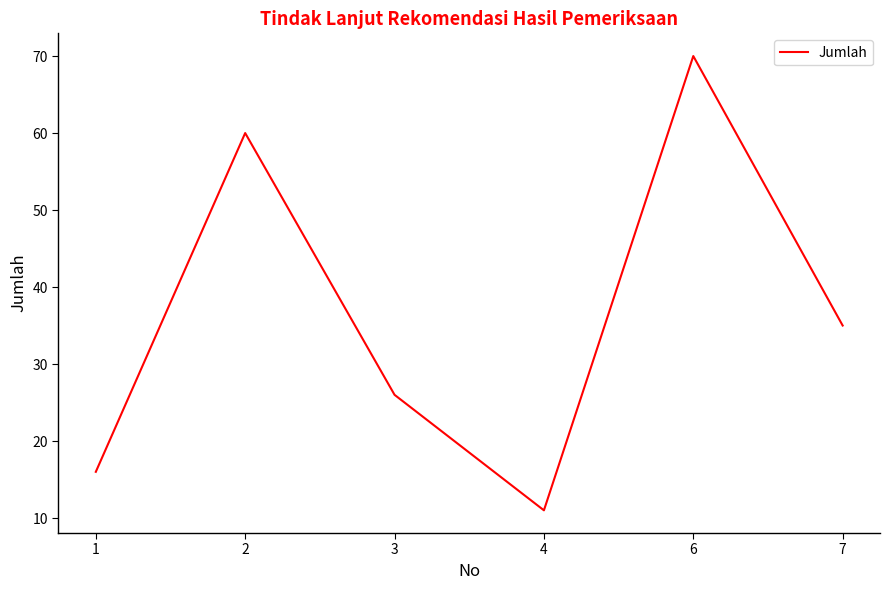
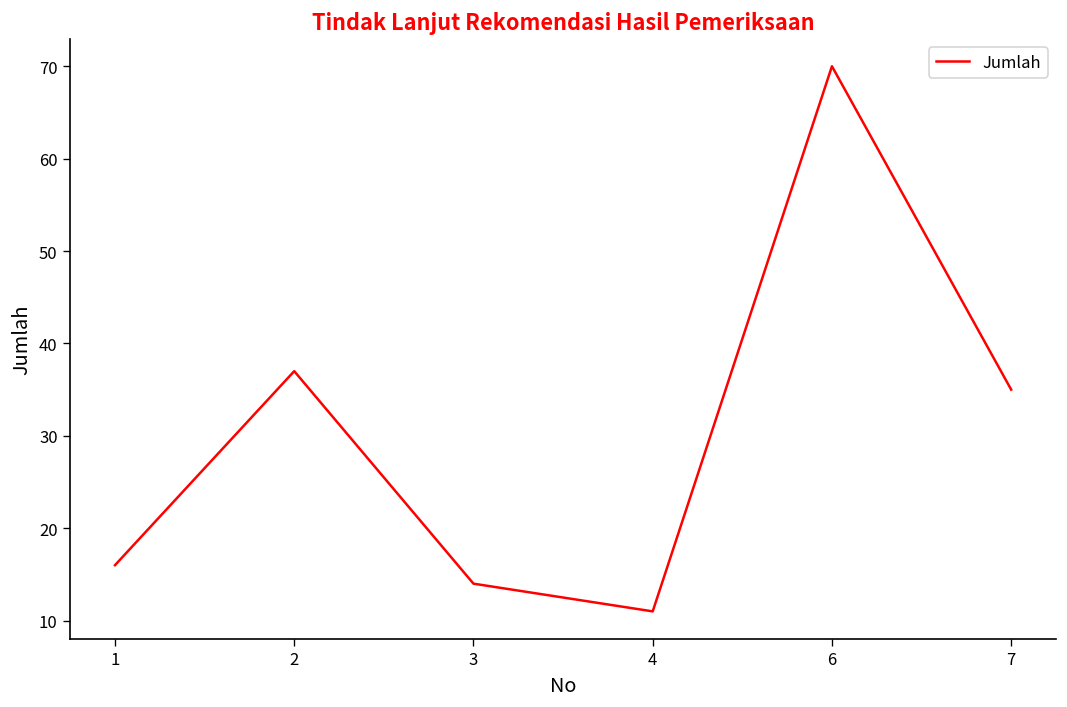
2: 60 -> 37
3: 26 -> 14
